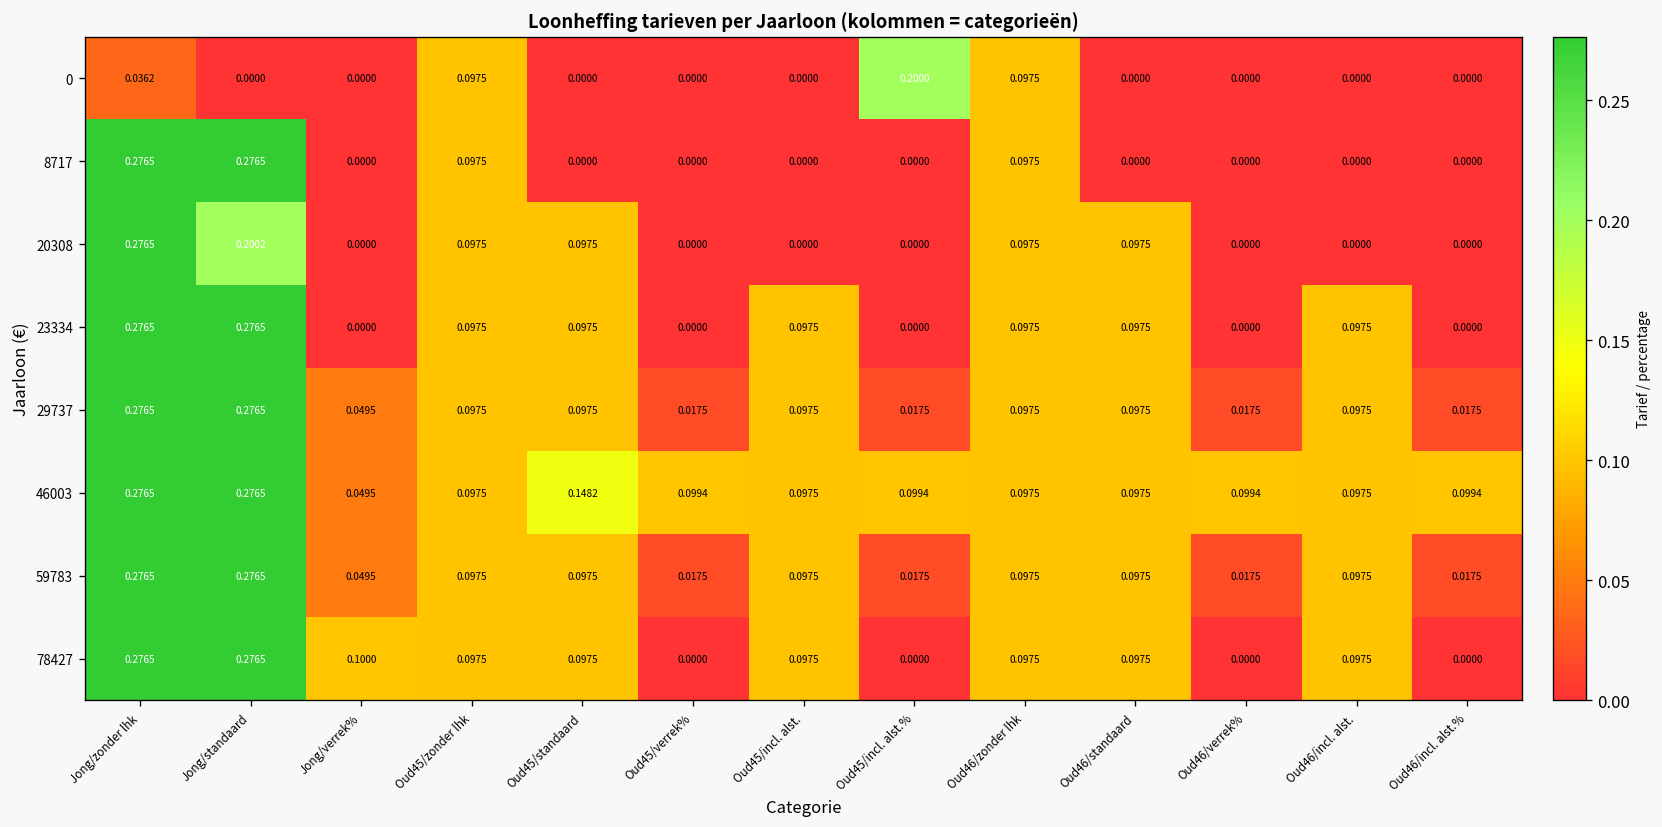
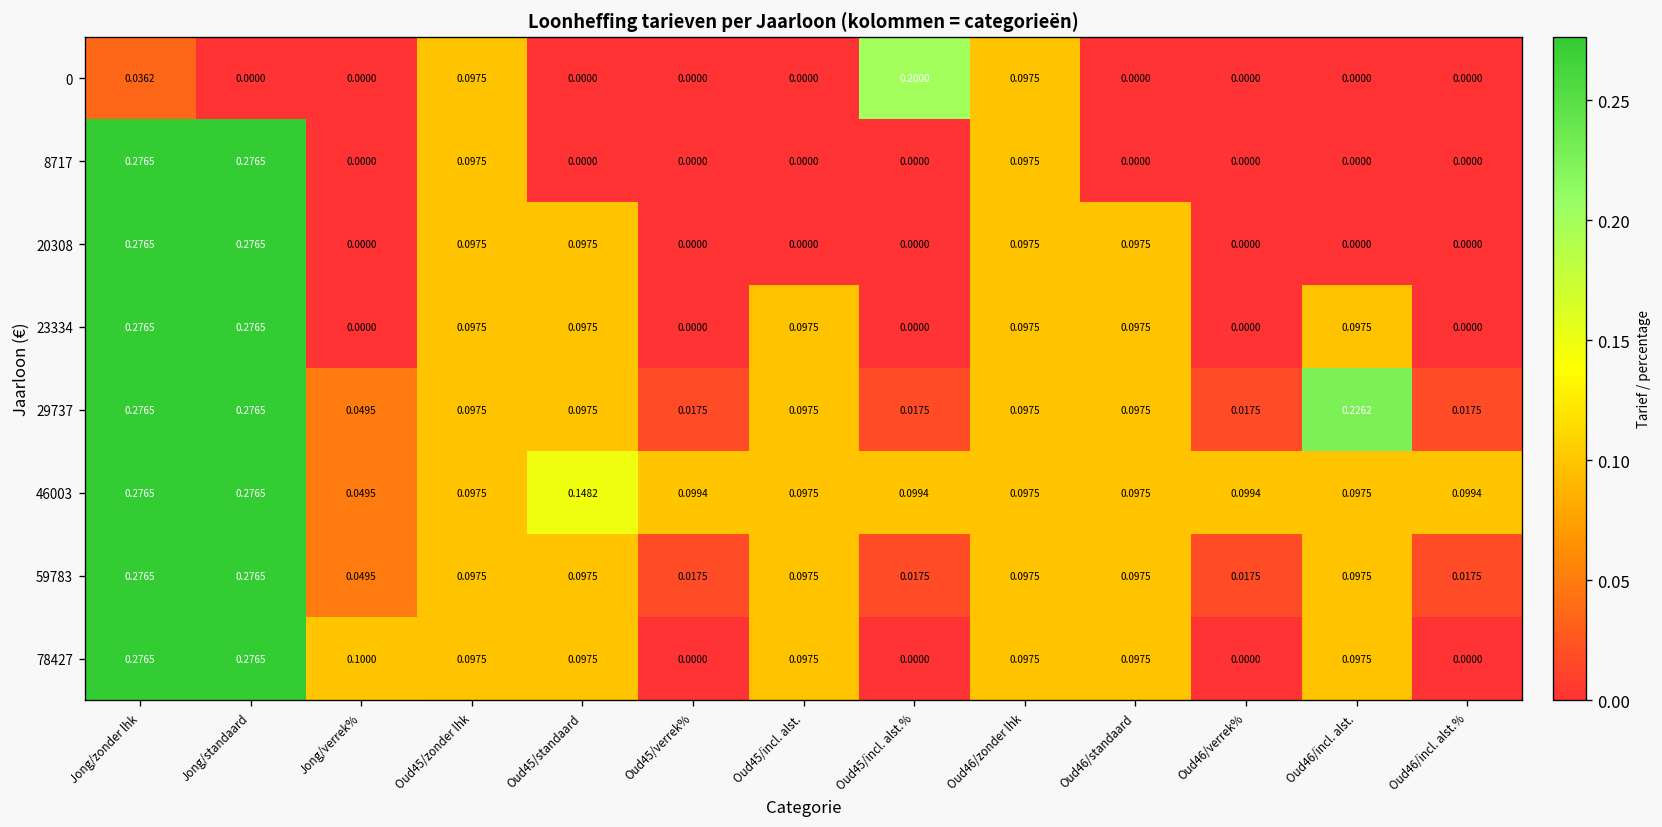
20308, Jong/standaard: 0.2002 -> 0.2765
29737, Oud46/incl. alst.: 0.0975 -> 0.2262
